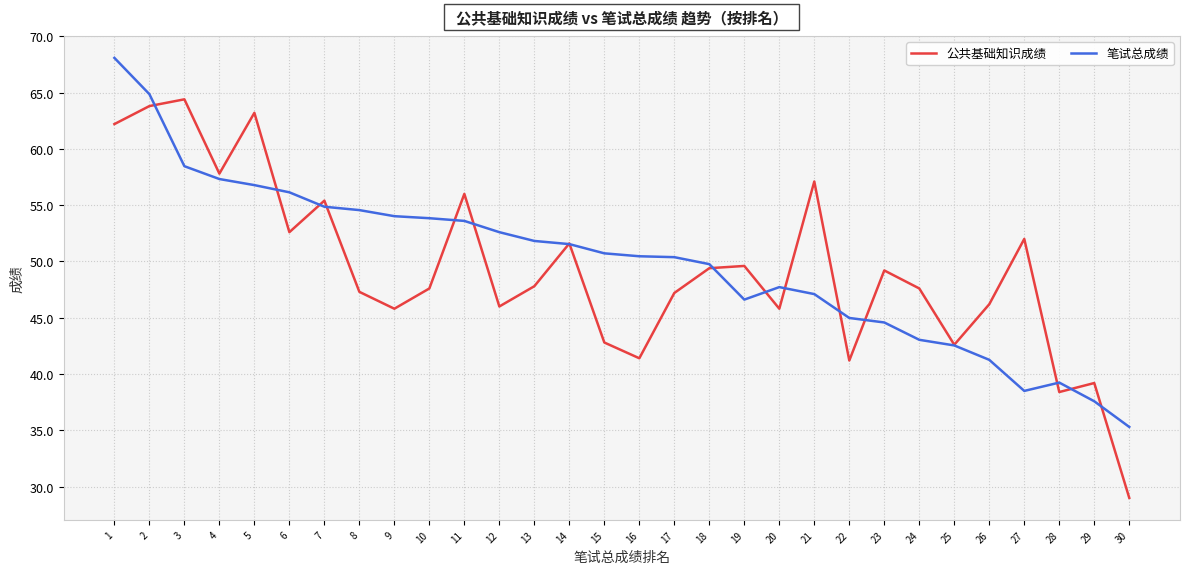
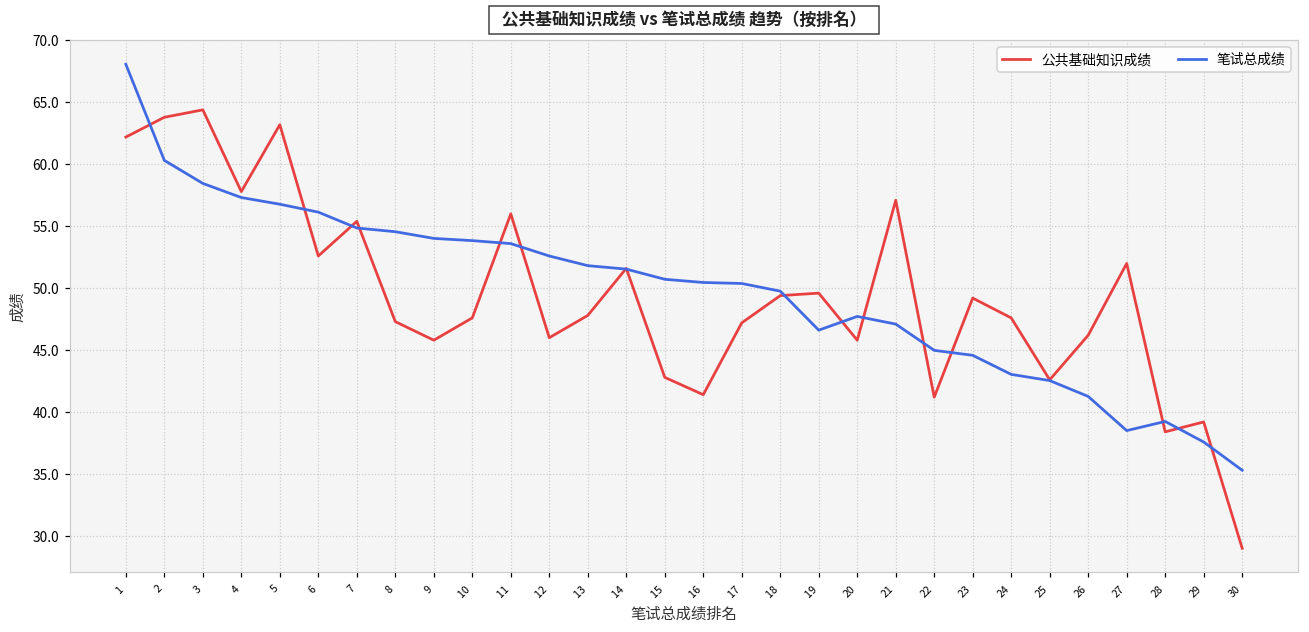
笔试总成绩, 2: 64.9 -> 60.3
